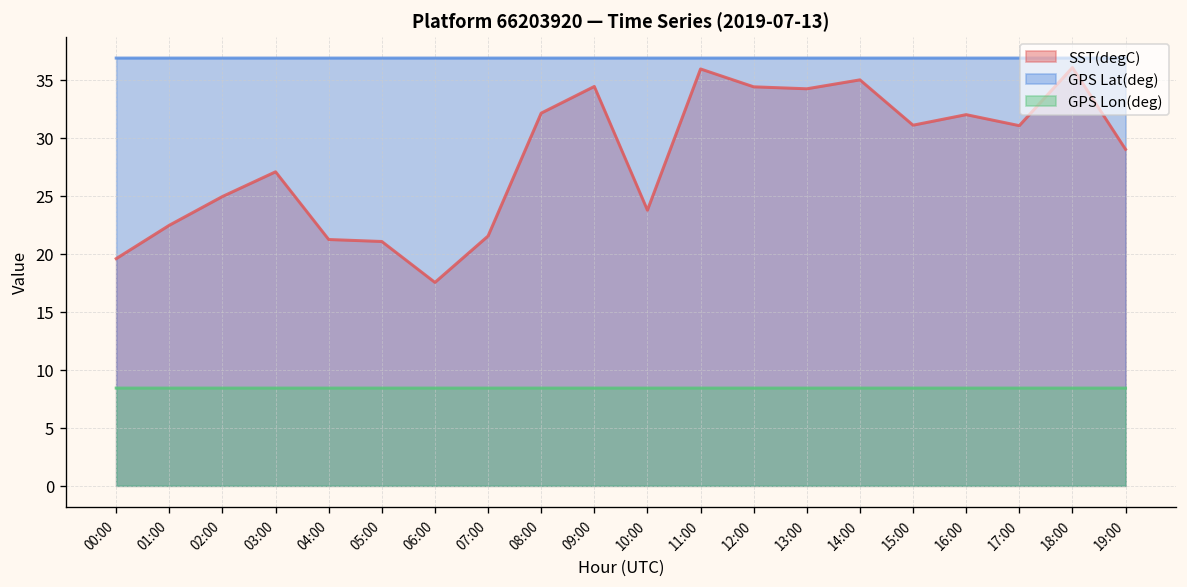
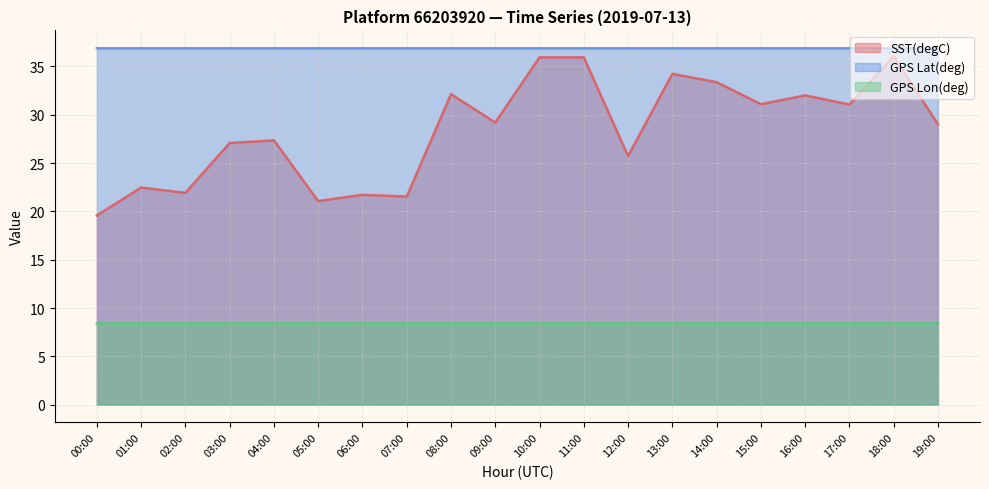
SST(degC), 02:00: 25 -> 22
SST(degC), 04:00: 21 -> 27
SST(degC), 06:00: 18 -> 22
SST(degC), 09:00: 34 -> 29
SST(degC), 10:00: 24 -> 36
SST(degC), 12:00: 34 -> 26
SST(degC), 14:00: 35 -> 33
